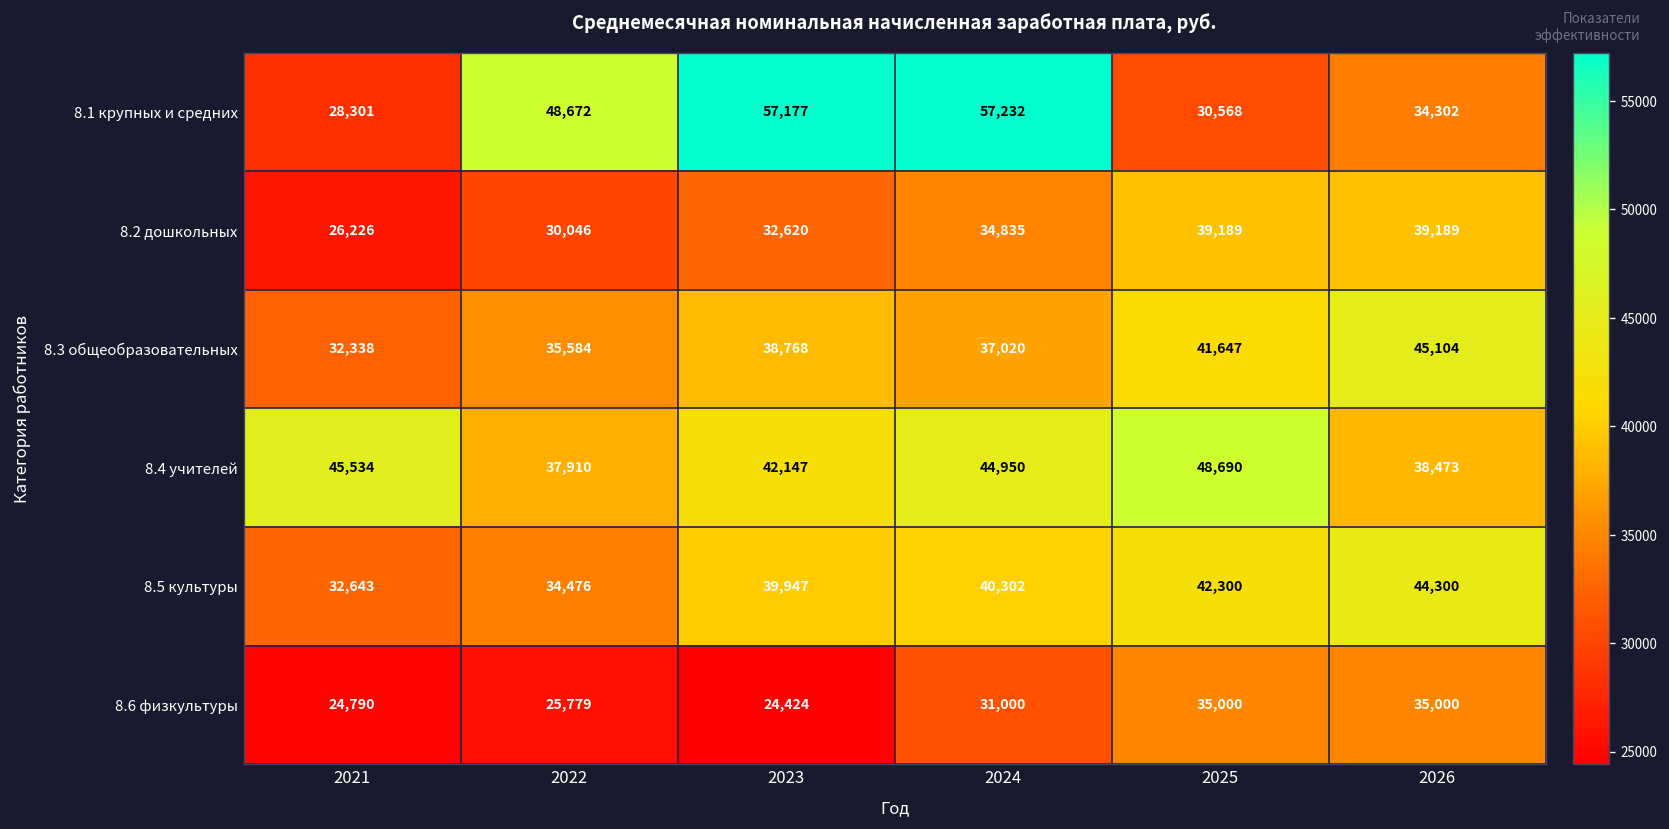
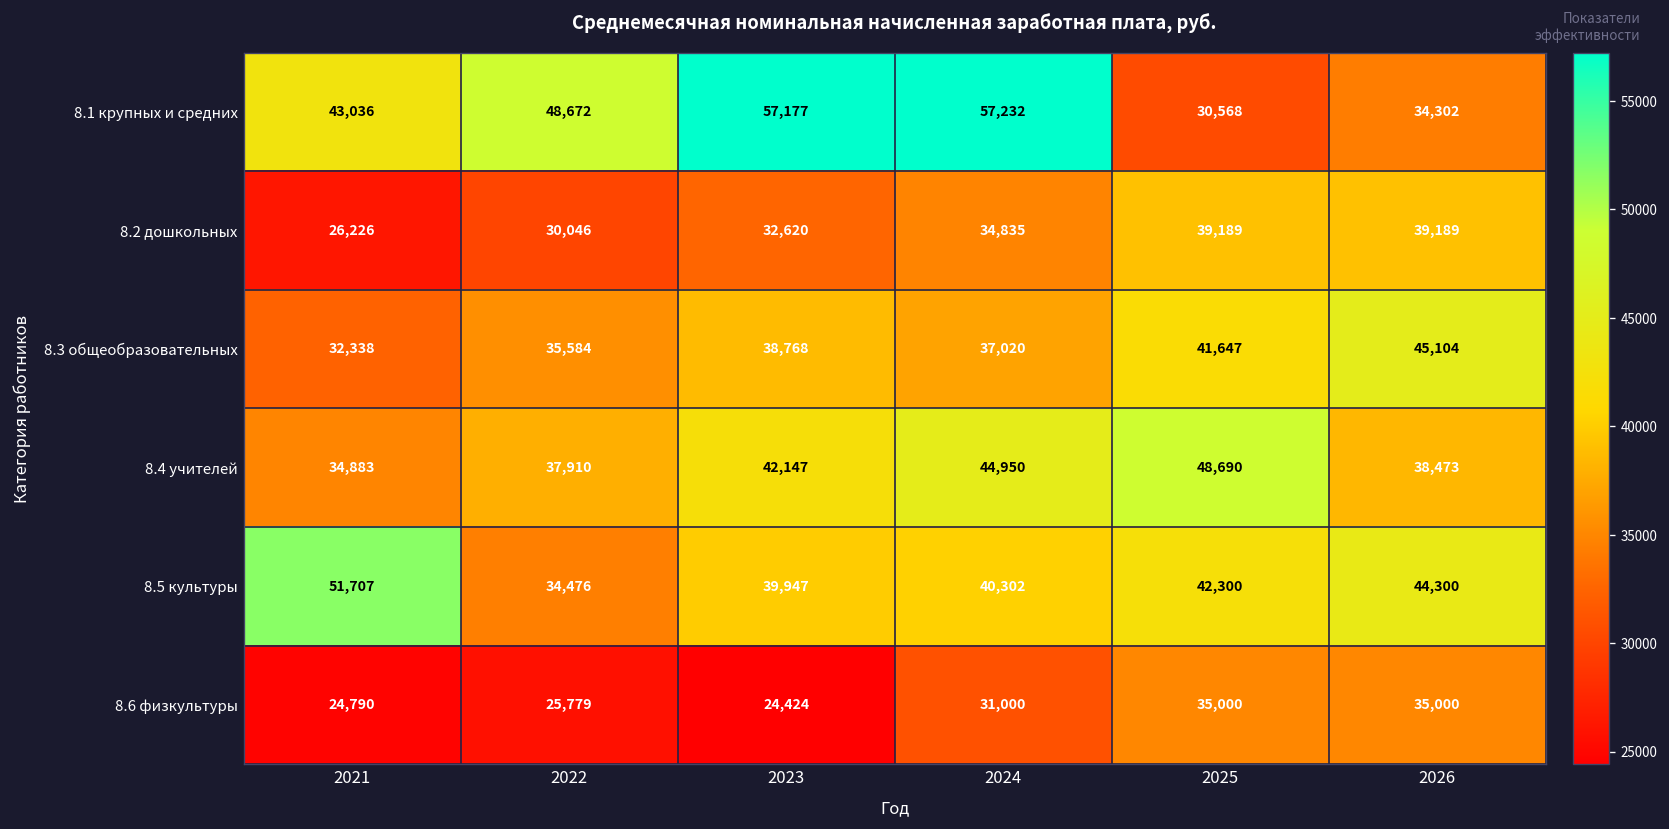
8.1 крупных и средних, 2021: 28,301 -> 43,036
8.4 учителей, 2021: 45,534 -> 34,883
8.5 культуры, 2021: 32,643 -> 51,707
